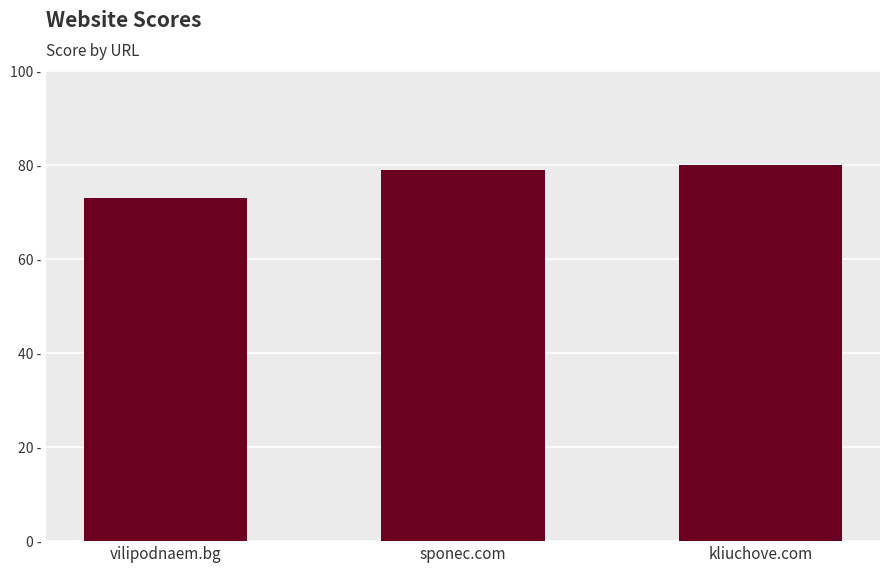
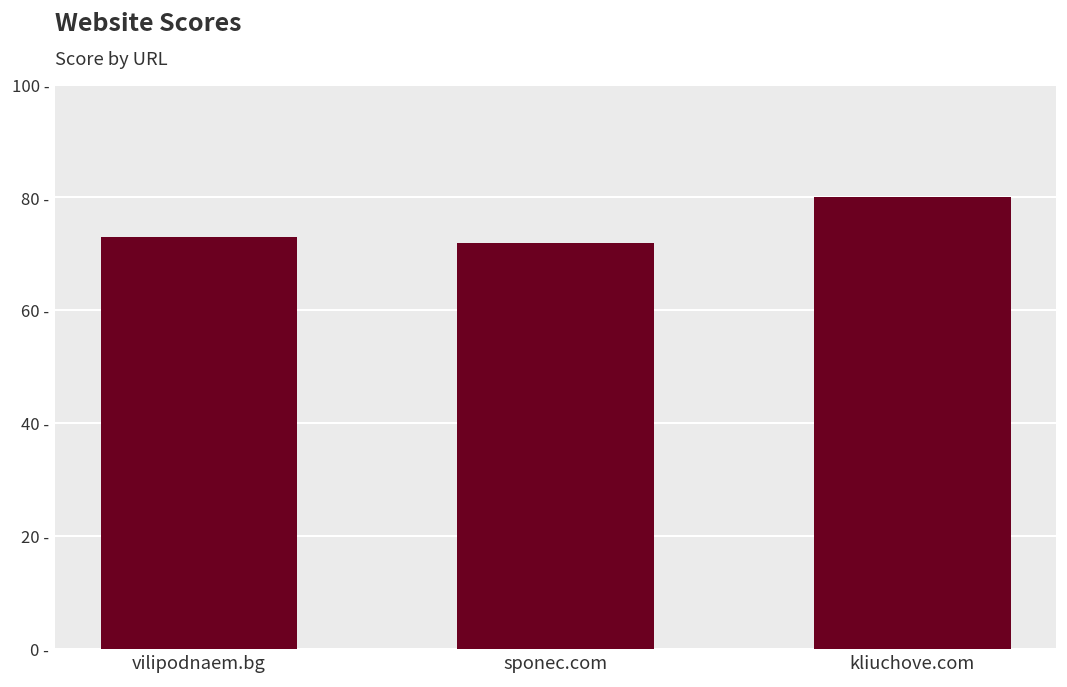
sponec.com: 79 - -> 72 -
